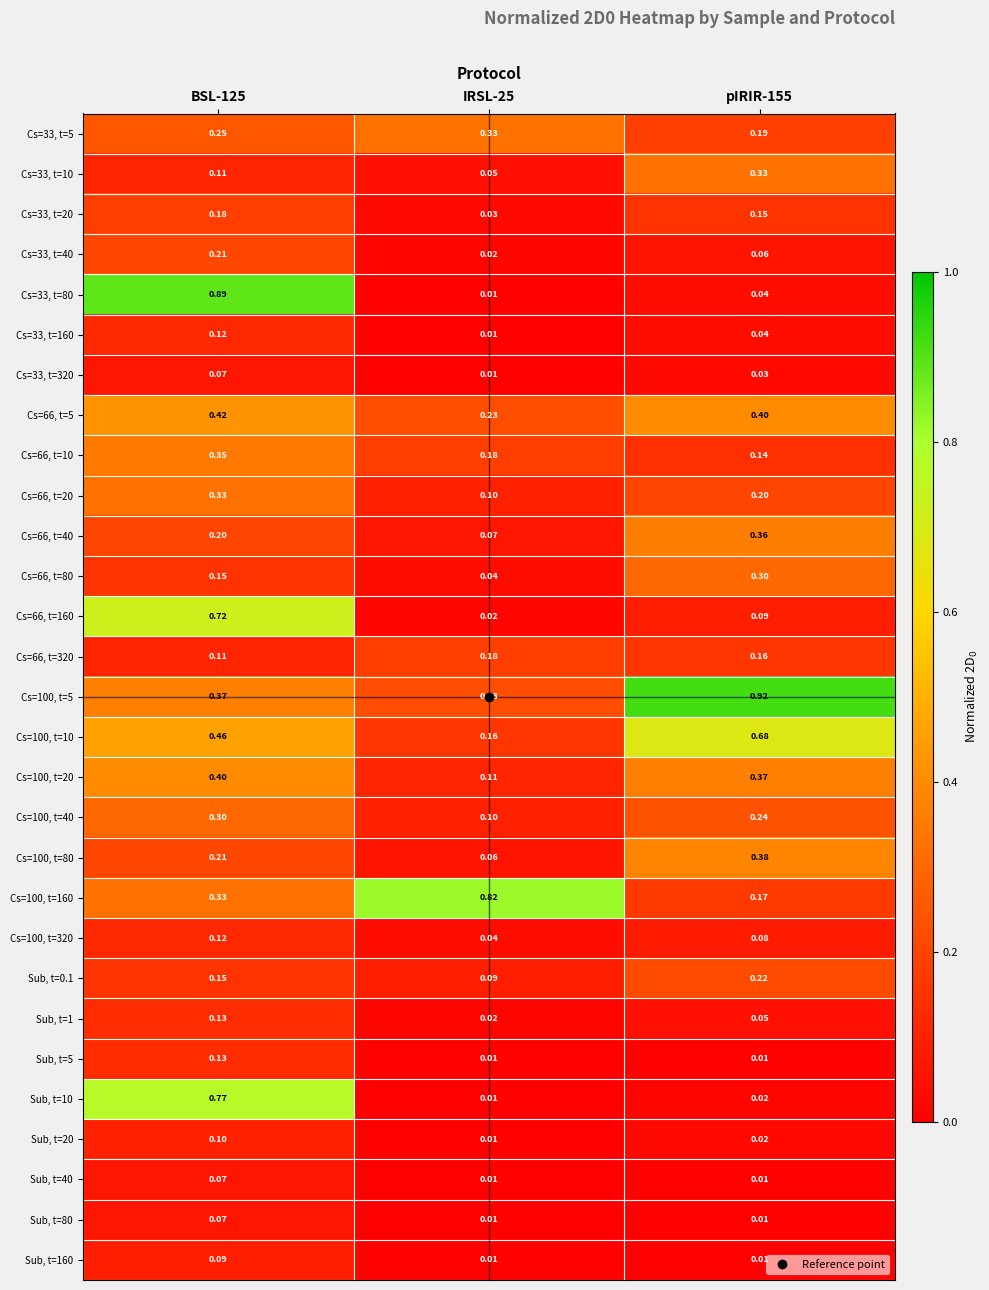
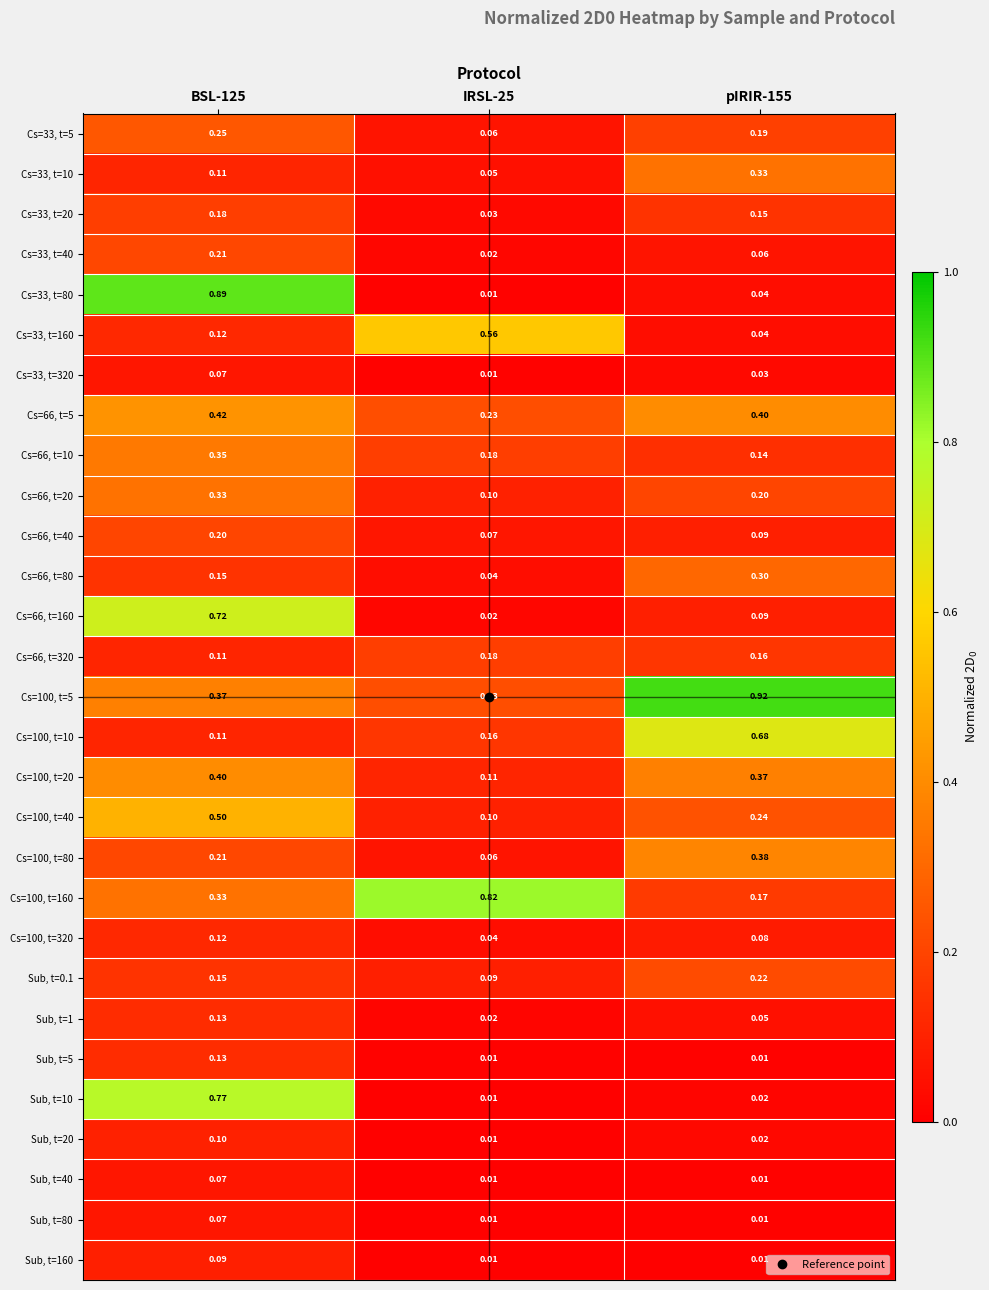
Cs=33, t=5, IRSL-25: 0.33 -> 0.06
Cs=33, t=160, IRSL-25: 0.01 -> 0.56
Cs=66, t=40, pIRIR-155: 0.36 -> 0.09
Cs=100, t=10, BSL-125: 0.46 -> 0.11
Cs=100, t=40, BSL-125: 0.30 -> 0.50
